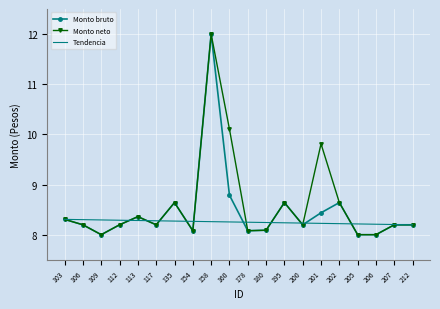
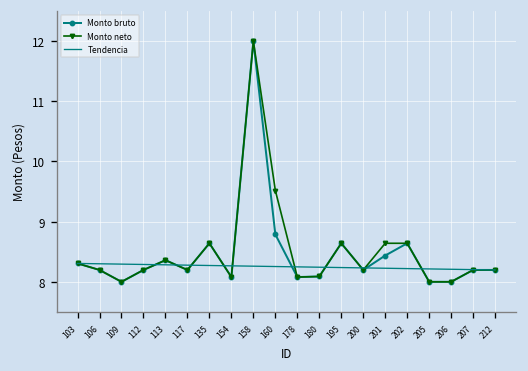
Monto neto, 160: 10.1 -> 9.5
Monto neto, 201: 9.8 -> 8.6
